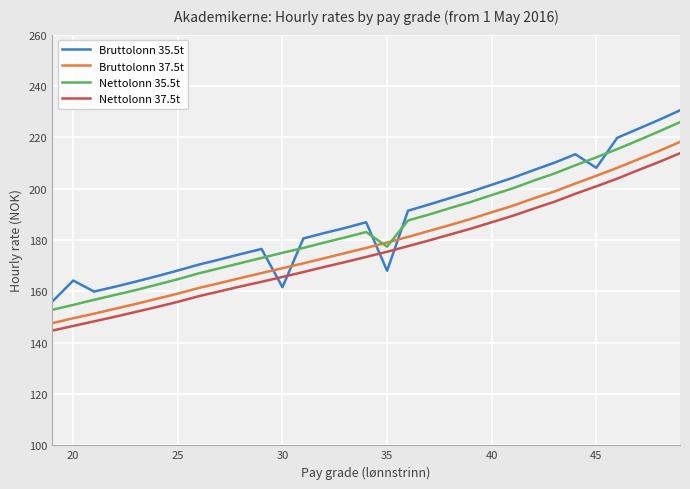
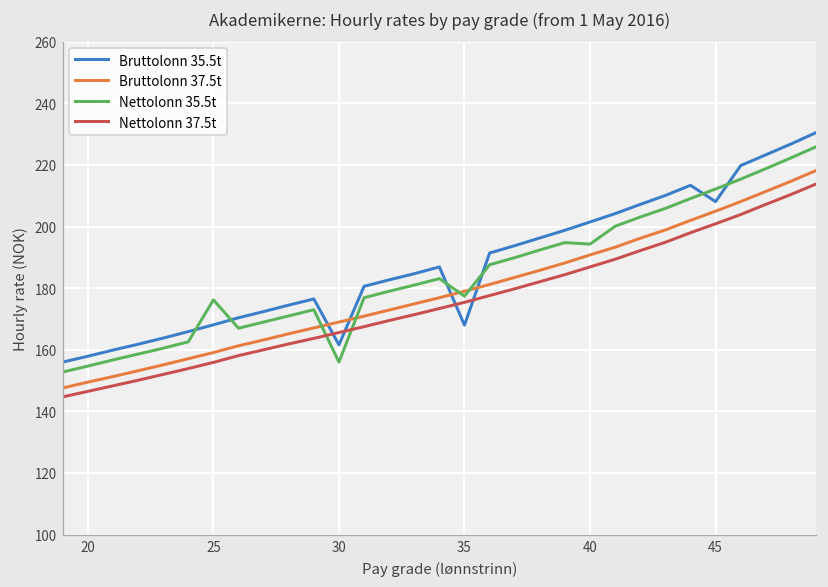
Bruttolonn 35.5t, 20: 164 -> 158
Nettolonn 35.5t, 25: 165 -> 176
Nettolonn 35.5t, 30: 175 -> 156
Nettolonn 35.5t, 40: 198 -> 194
